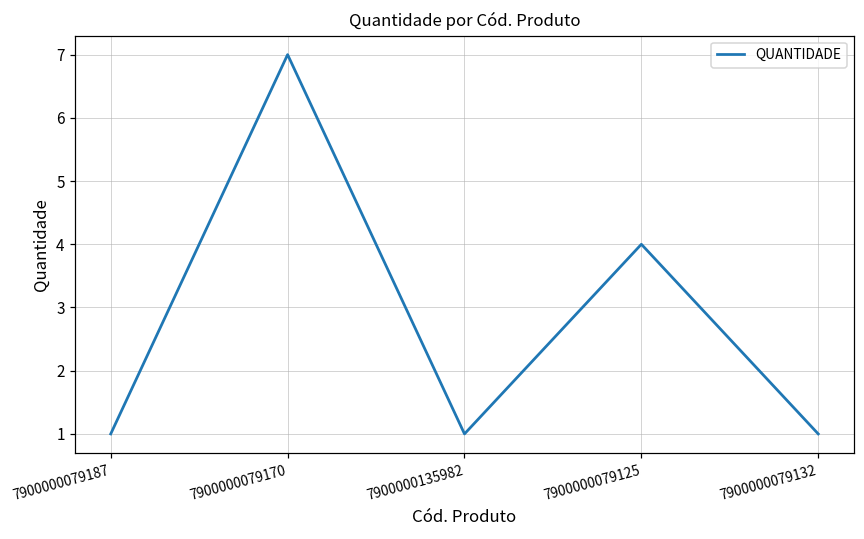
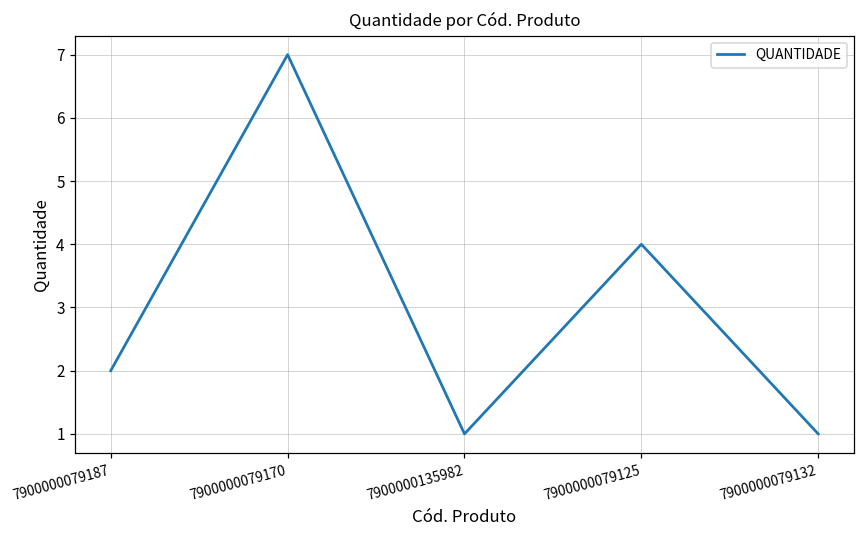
7900000079187: 1 -> 2
